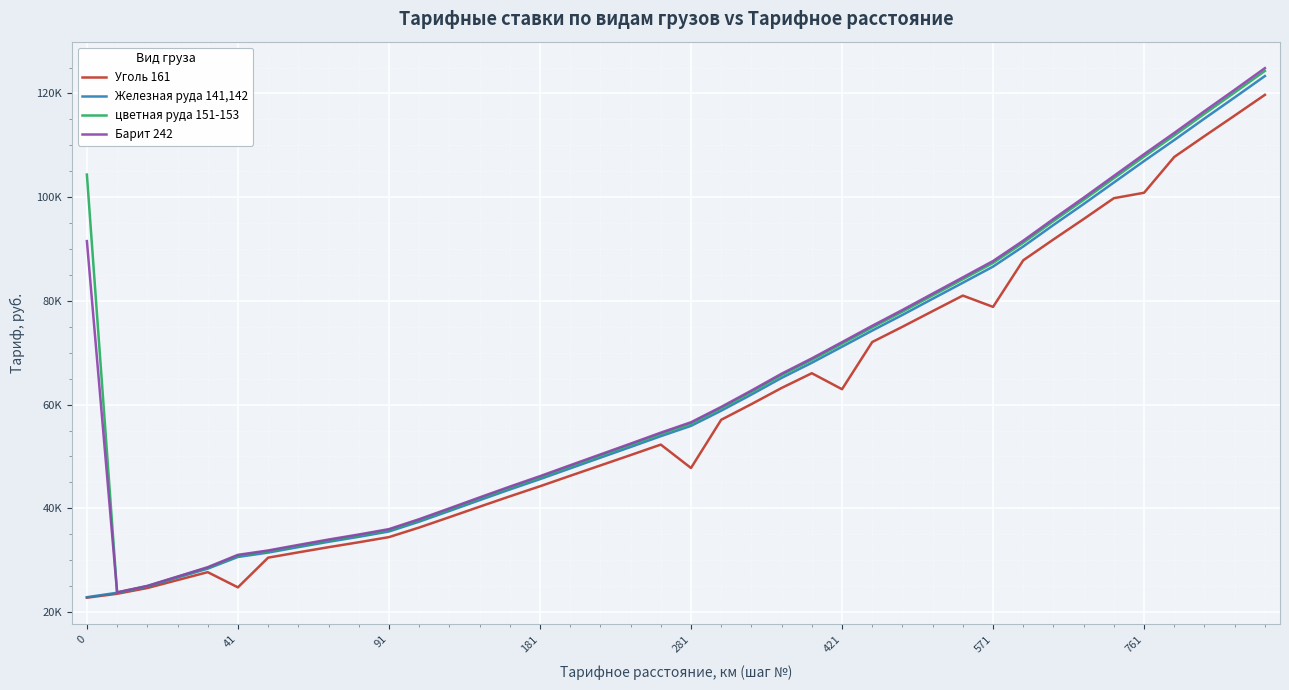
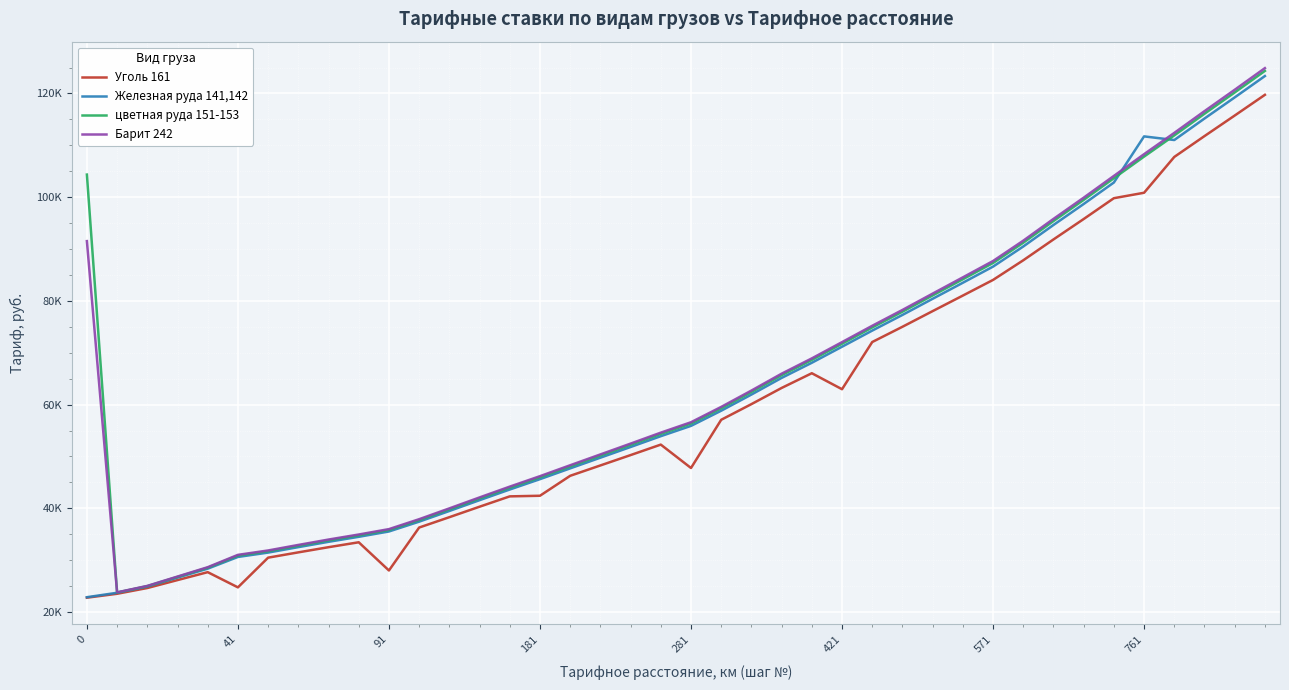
Уголь 161, 91: 34000 -> 28000
Уголь 161, 181: 44000 -> 42000
Уголь 161, 571: 79000 -> 84000
Железная руда 141,142, 761: 107000 -> 112000
